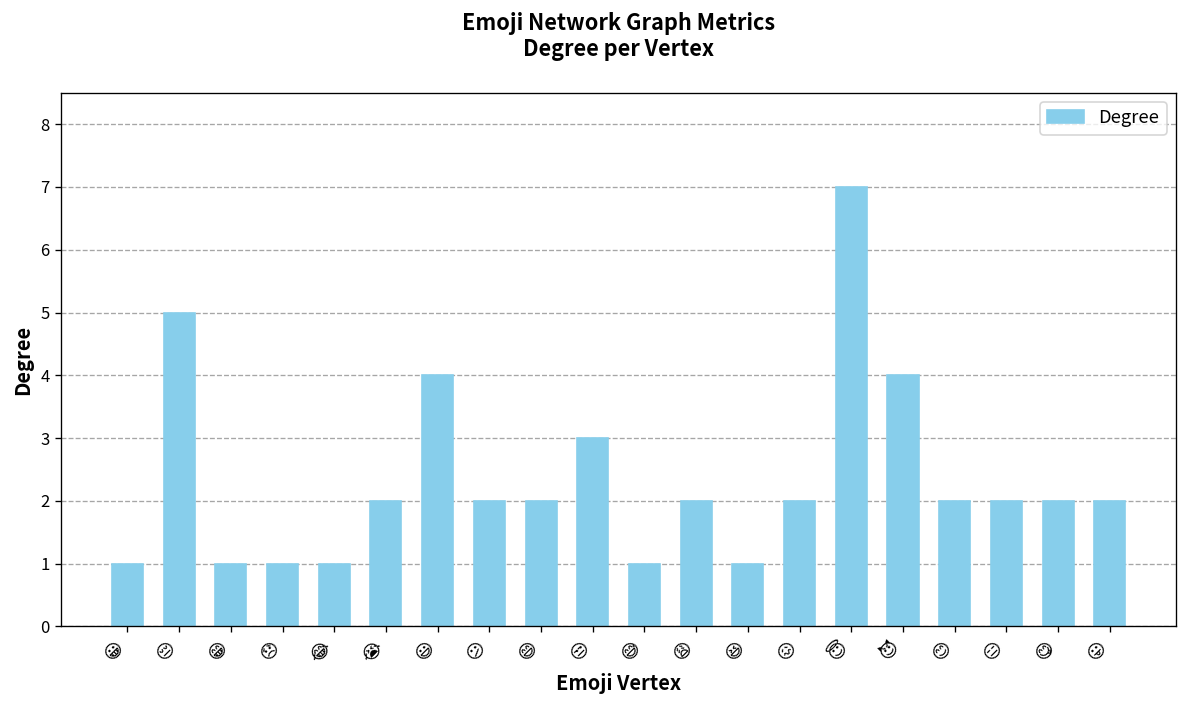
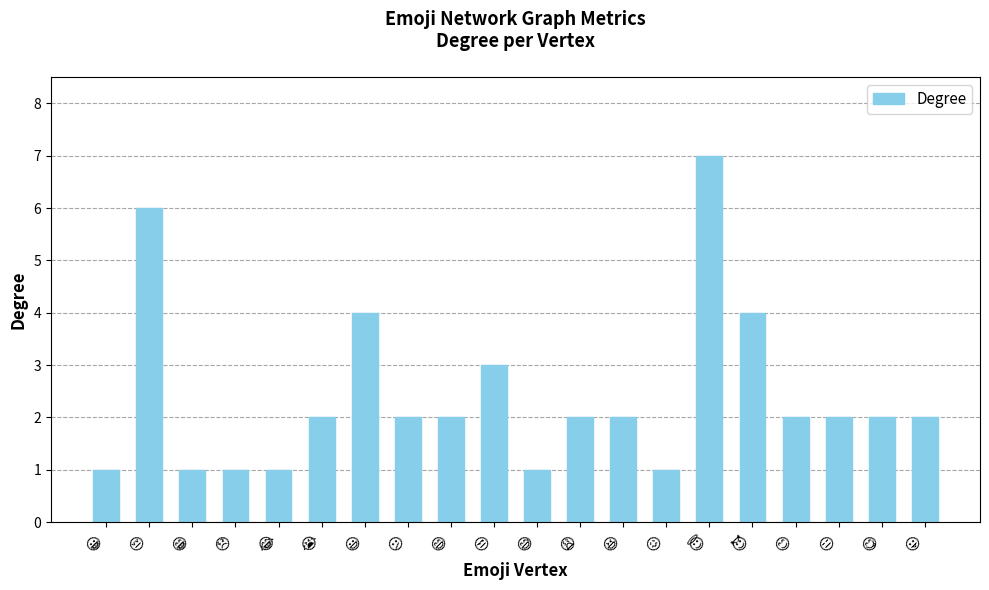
😔: 5 -> 6
😆: 1 -> 2
😖: 2 -> 1
